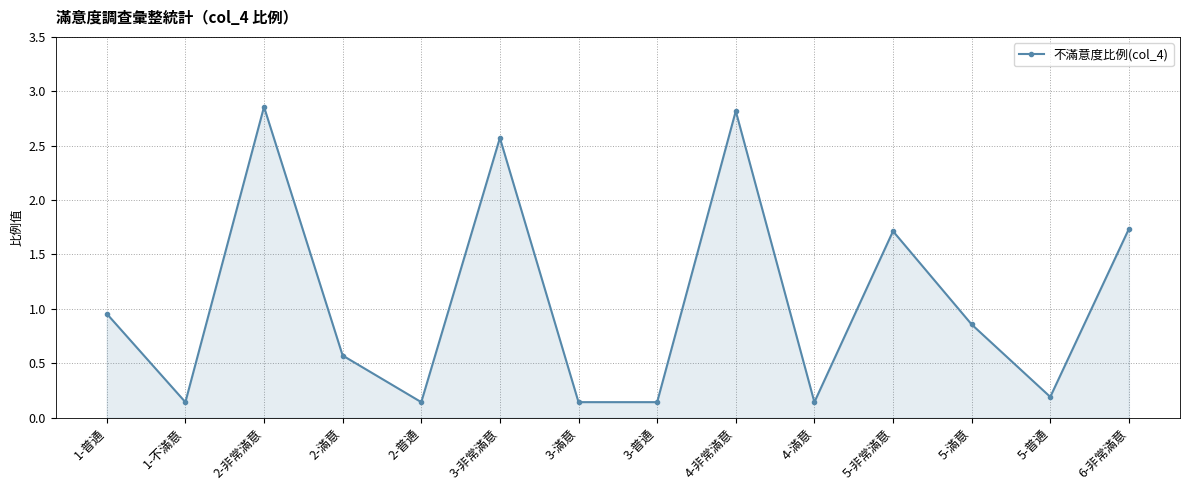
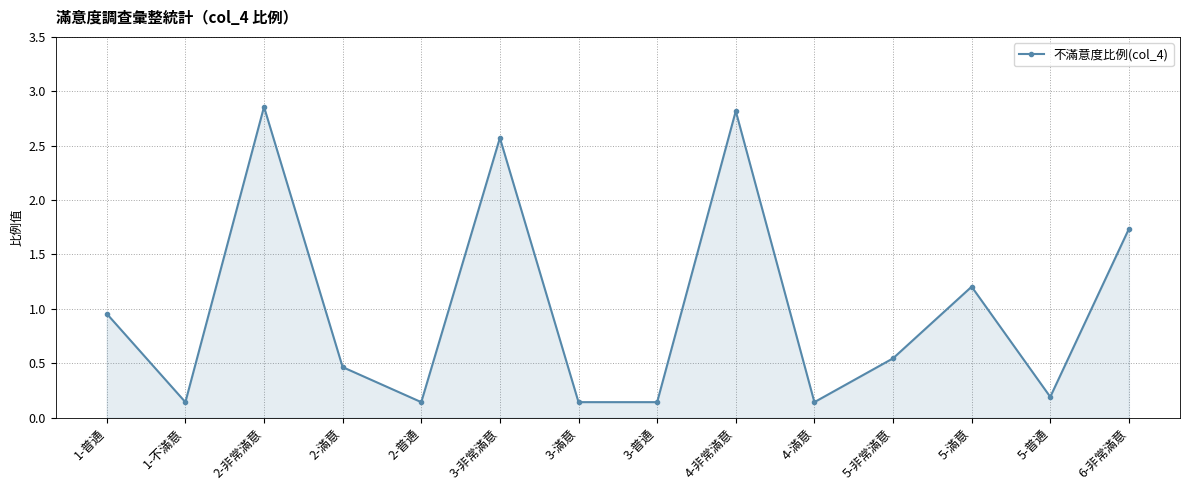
2-滿意: 0.57 -> 0.46
5-非常滿意: 1.71 -> 0.55
5-滿意: 0.86 -> 1.20
